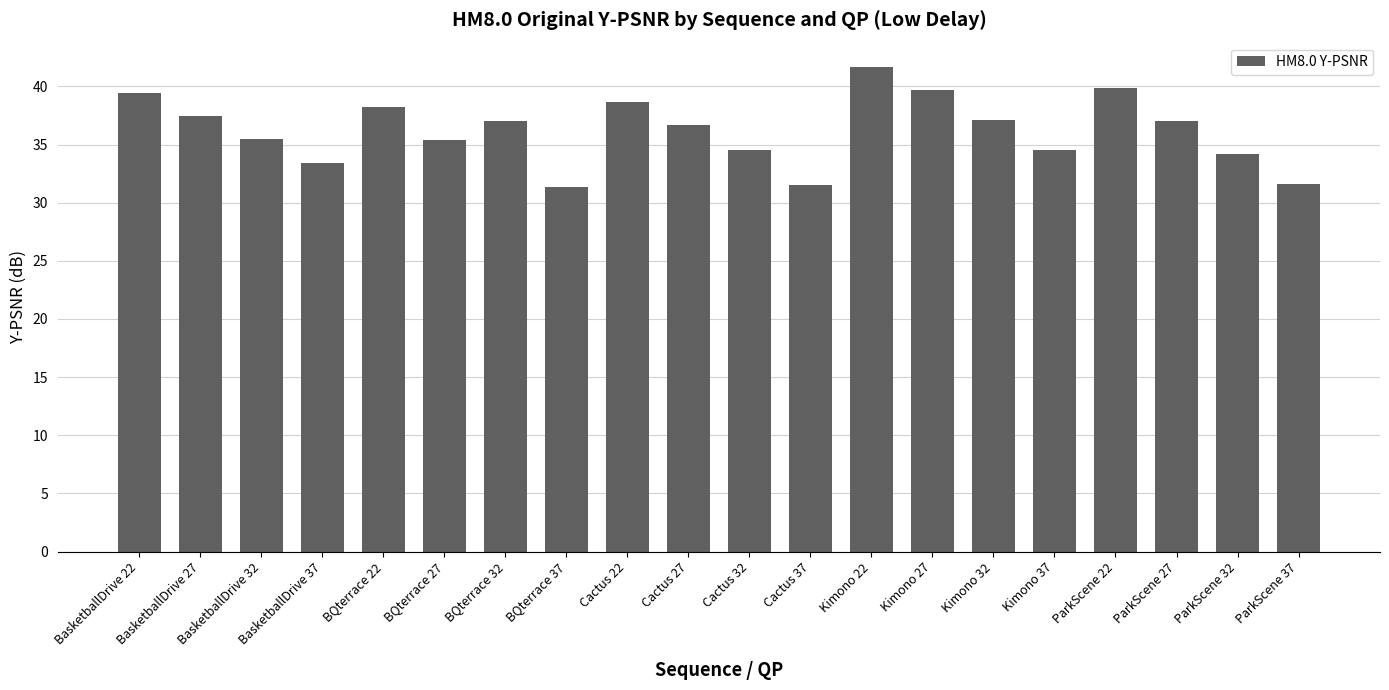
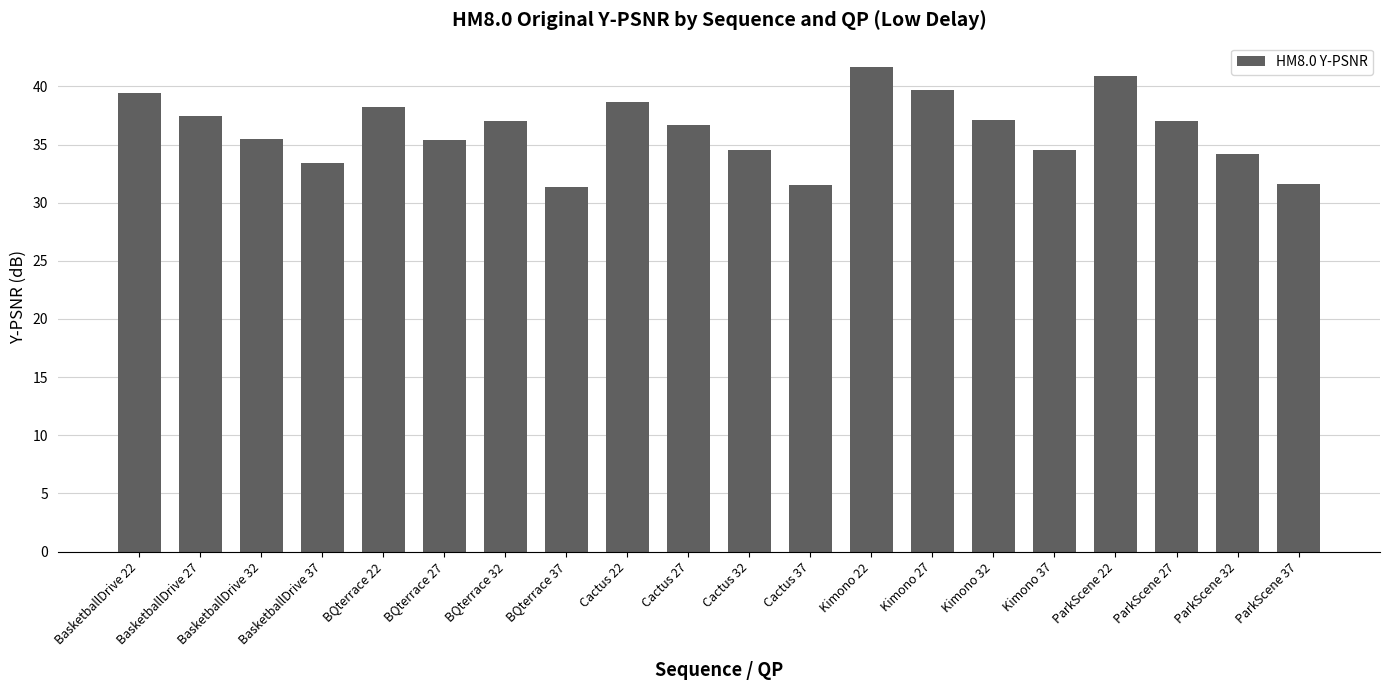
ParkScene 22: 39.9 -> 40.9
